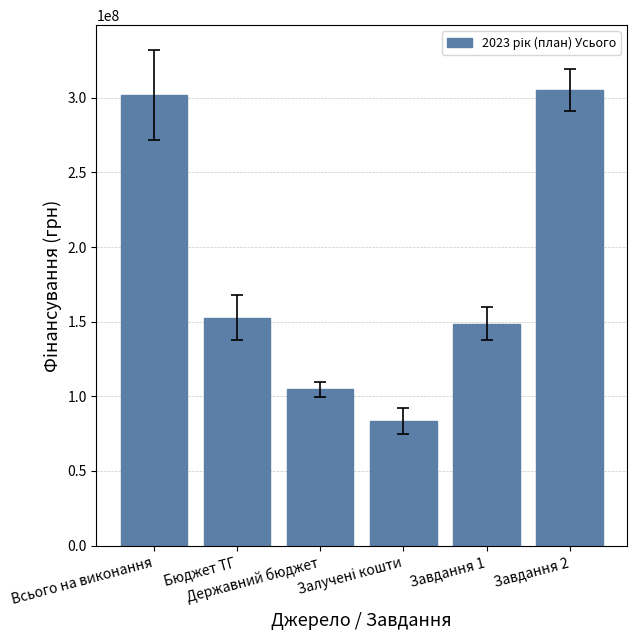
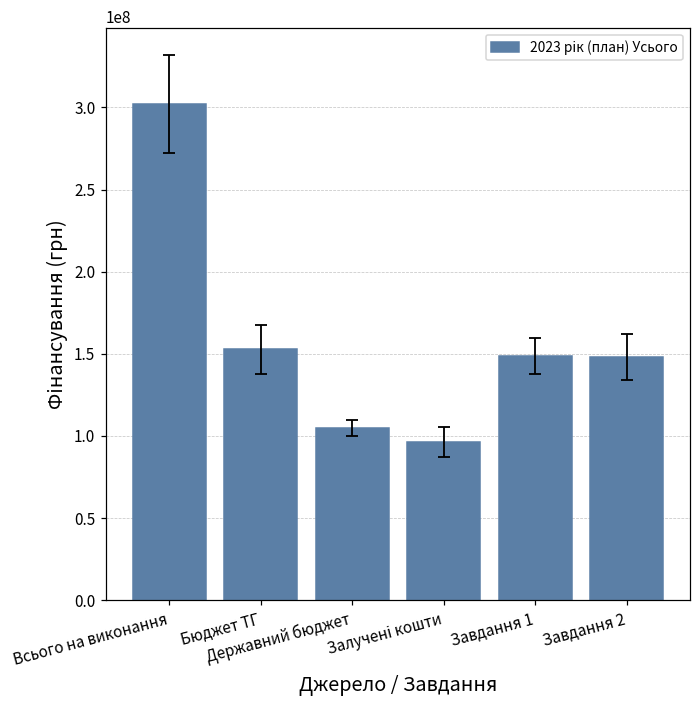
2023 рік (план) Усього, Залучені кошти: 83000000 -> 96000000
2023 рік (план) Усього, Завдання 2: 305000000 -> 148000000
